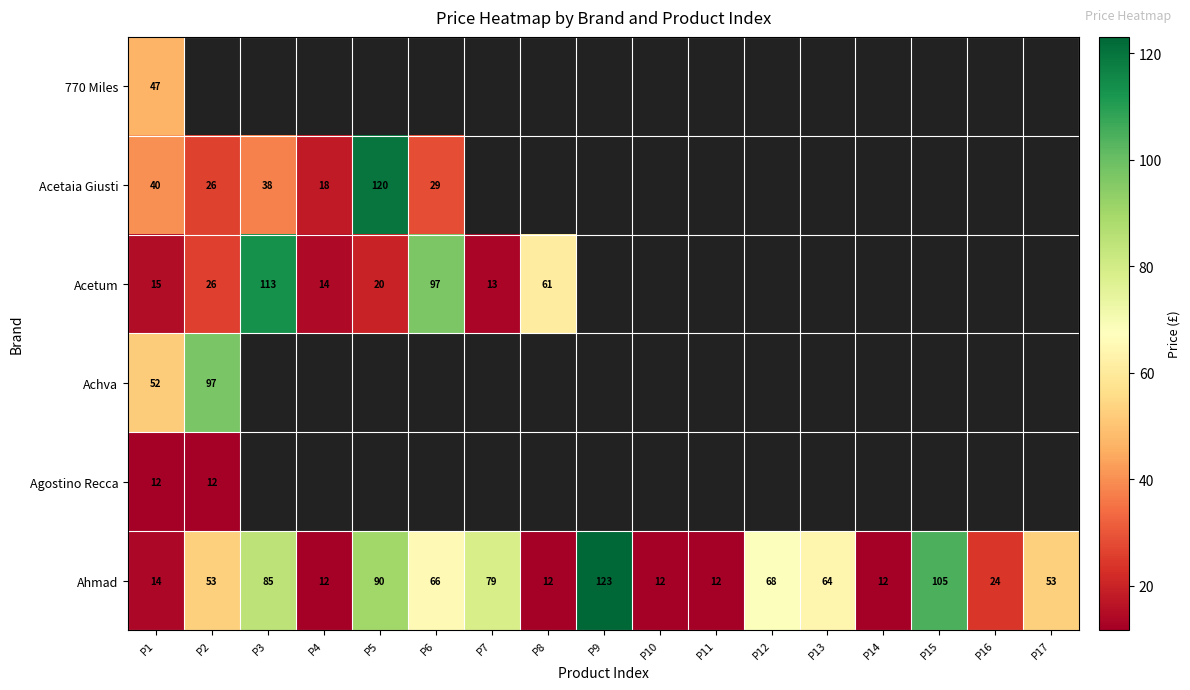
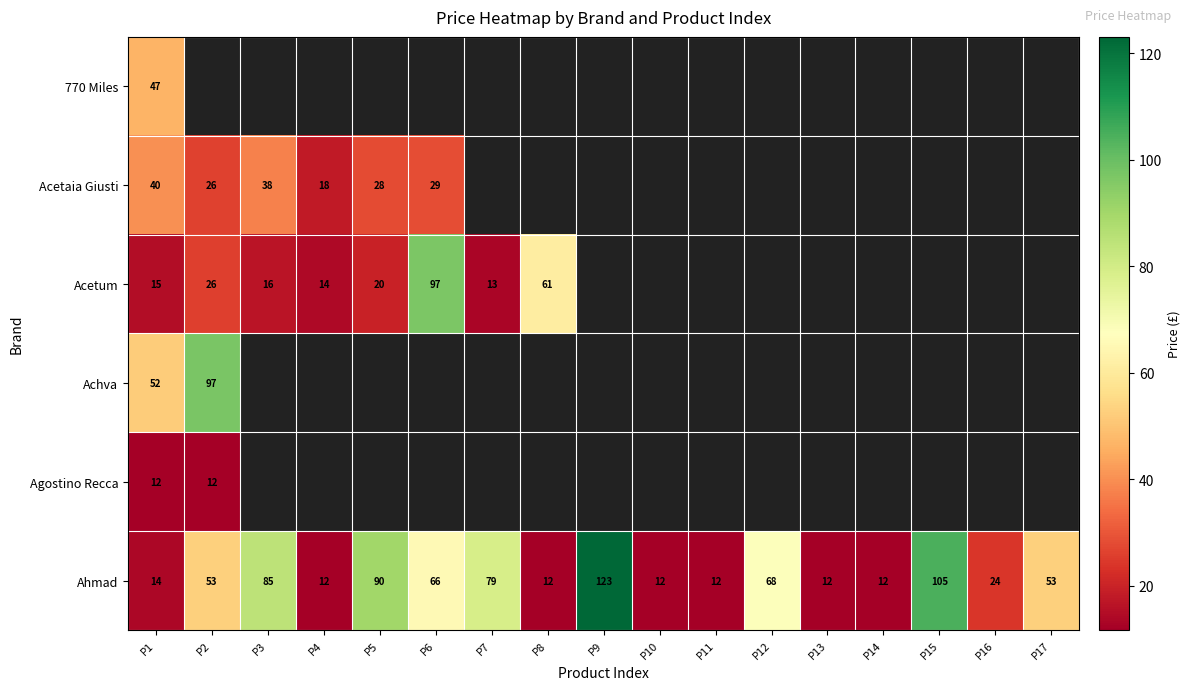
Acetaia Giusti, P5: 120 -> 28
Acetum, P3: 113 -> 16
Ahmad, P13: 64 -> 12
